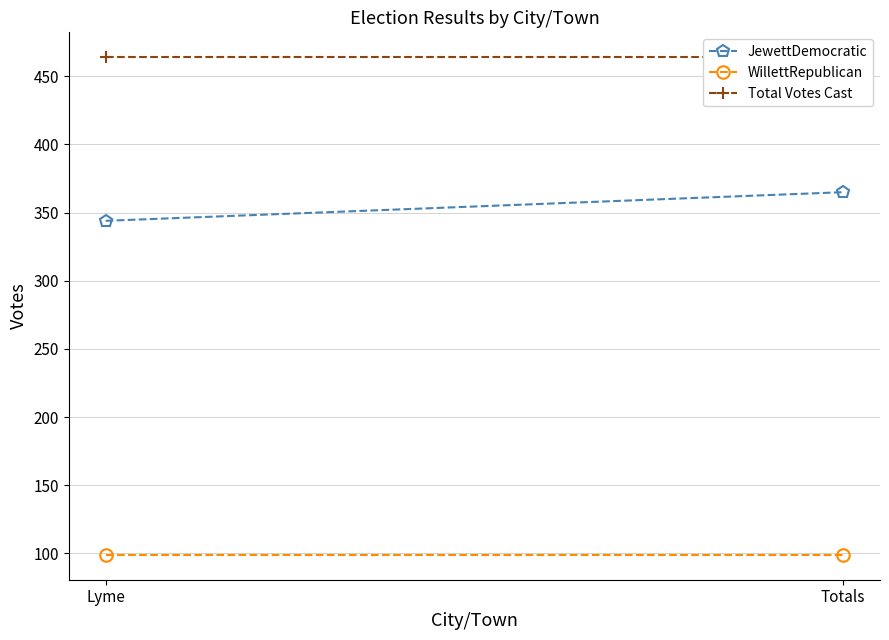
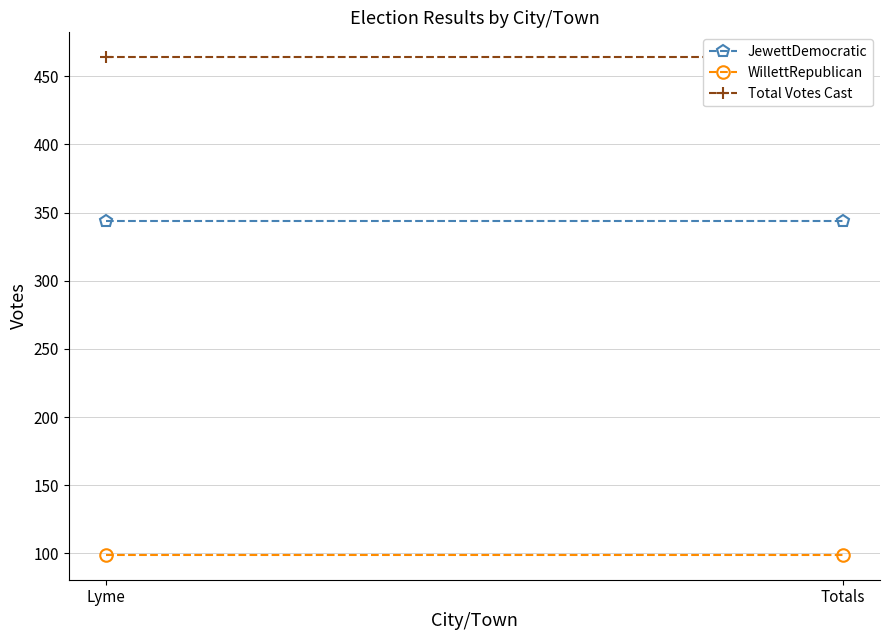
JewettDemocratic, Totals: 365 -> 344
